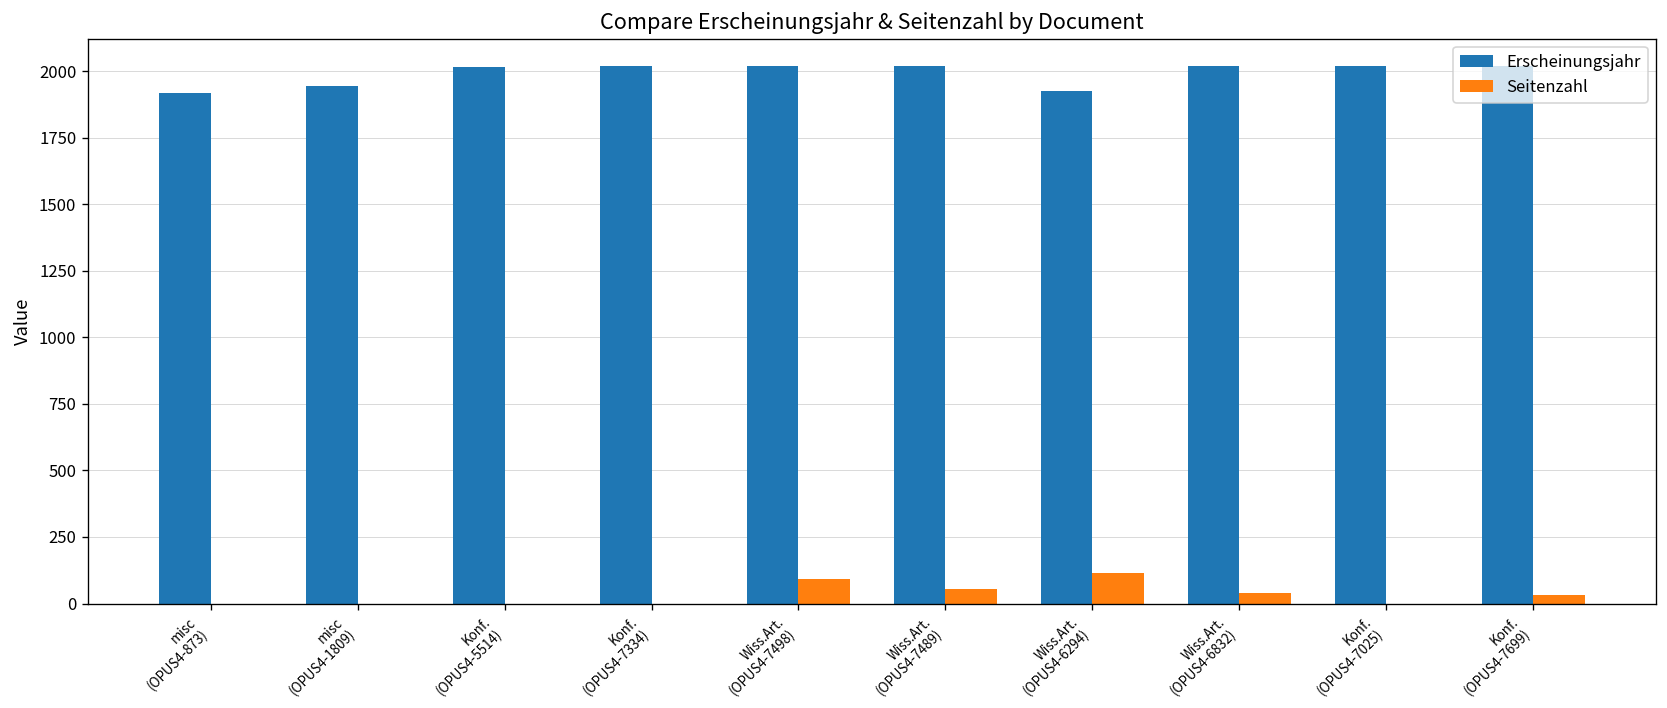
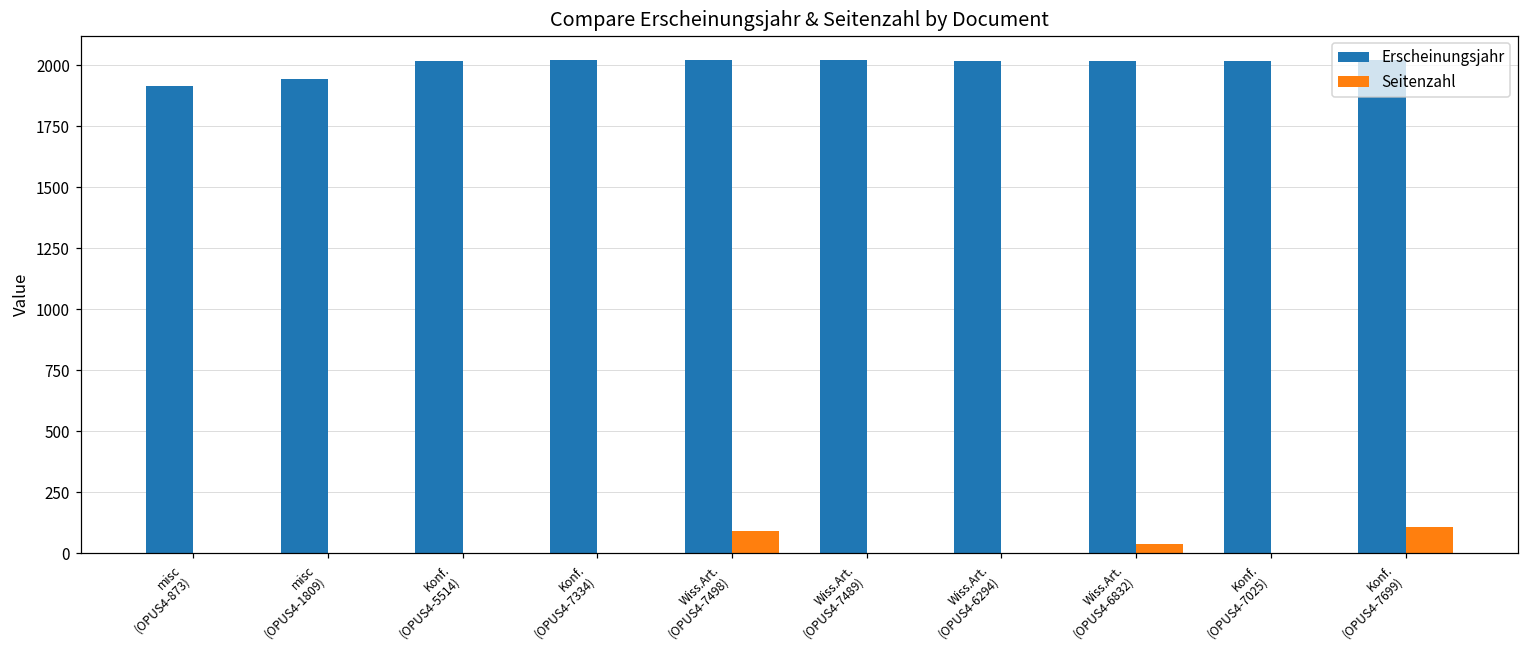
Seitenzahl, Wiss.Art. (OPUS4-7489): 50 -> 0
Erscheinungsjahr, Wiss.Art. (OPUS4-6294): 1930 -> 2020
Seitenzahl, Wiss.Art. (OPUS4-6294): 110 -> 0
Seitenzahl, Konf. (OPUS4-7699): 30 -> 110
